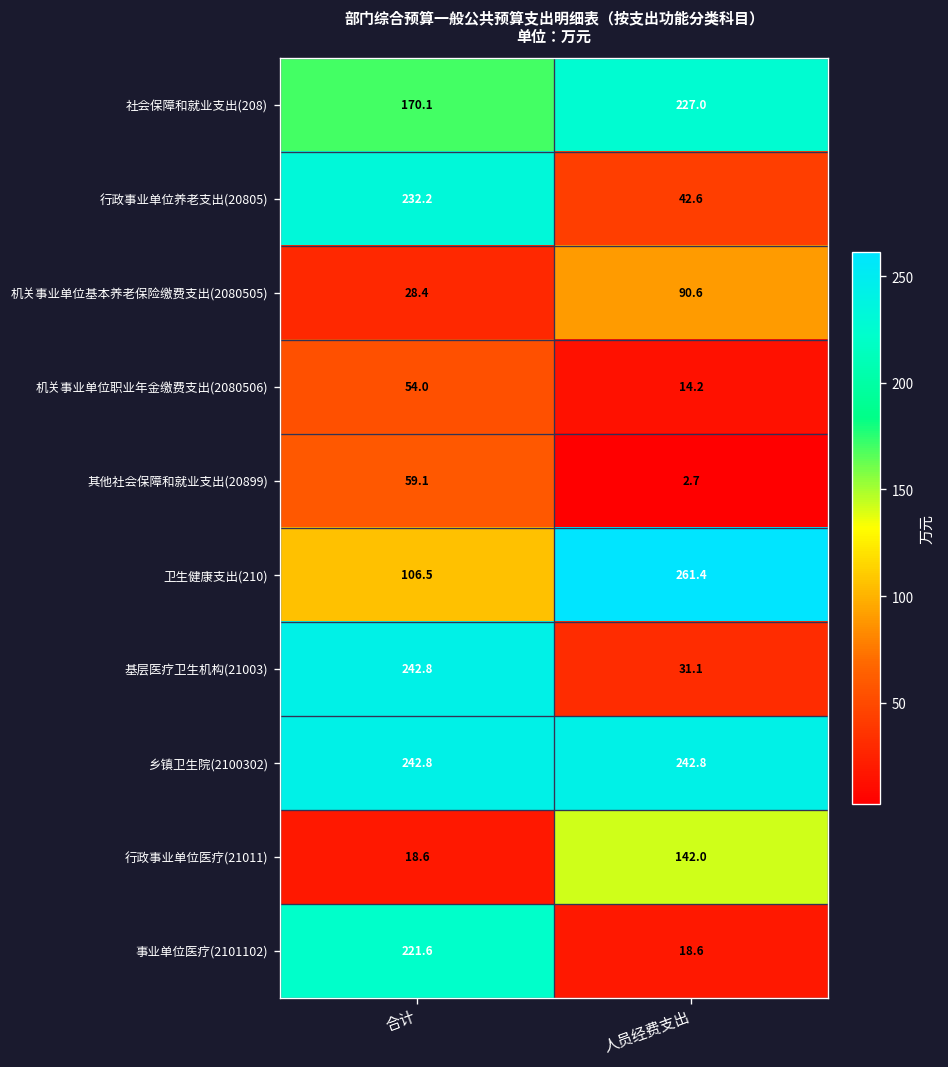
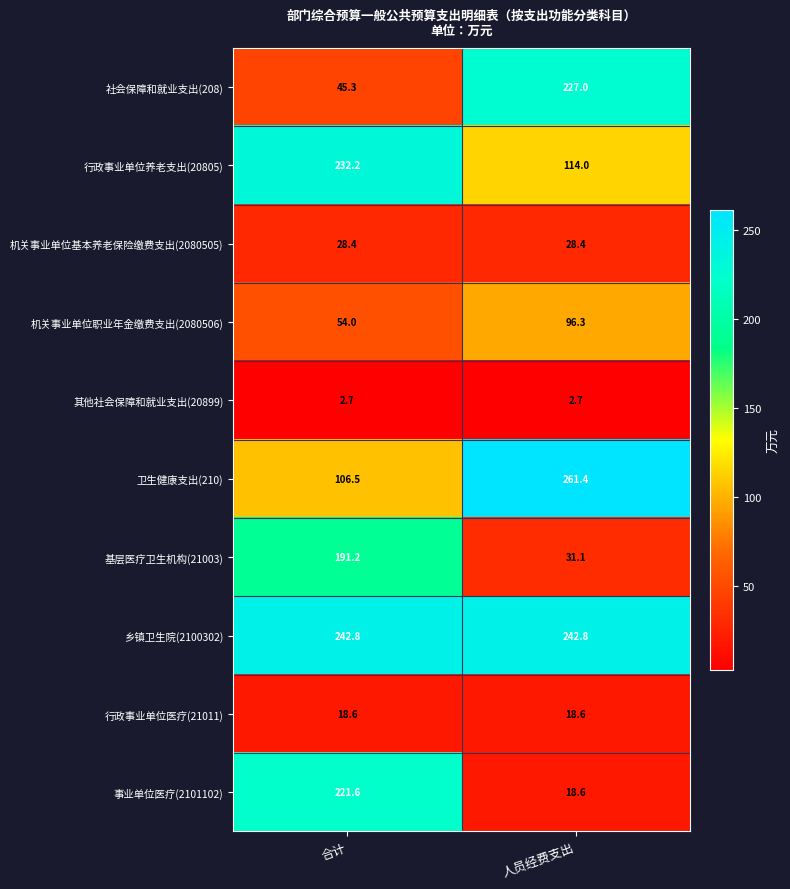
社会保障和就业支出(208), 合计: 170.1 -> 45.3
行政事业单位养老支出(20805), 人员经费支出: 42.6 -> 114.0
机关事业单位基本养老保险缴费支出(2080505), 人员经费支出: 90.6 -> 28.4
机关事业单位职业年金缴费支出(2080506), 人员经费支出: 14.2 -> 96.3
其他社会保障和就业支出(20899), 合计: 59.1 -> 2.7
基层医疗卫生机构(21003), 合计: 242.8 -> 191.2
行政事业单位医疗(21011), 人员经费支出: 142.0 -> 18.6
